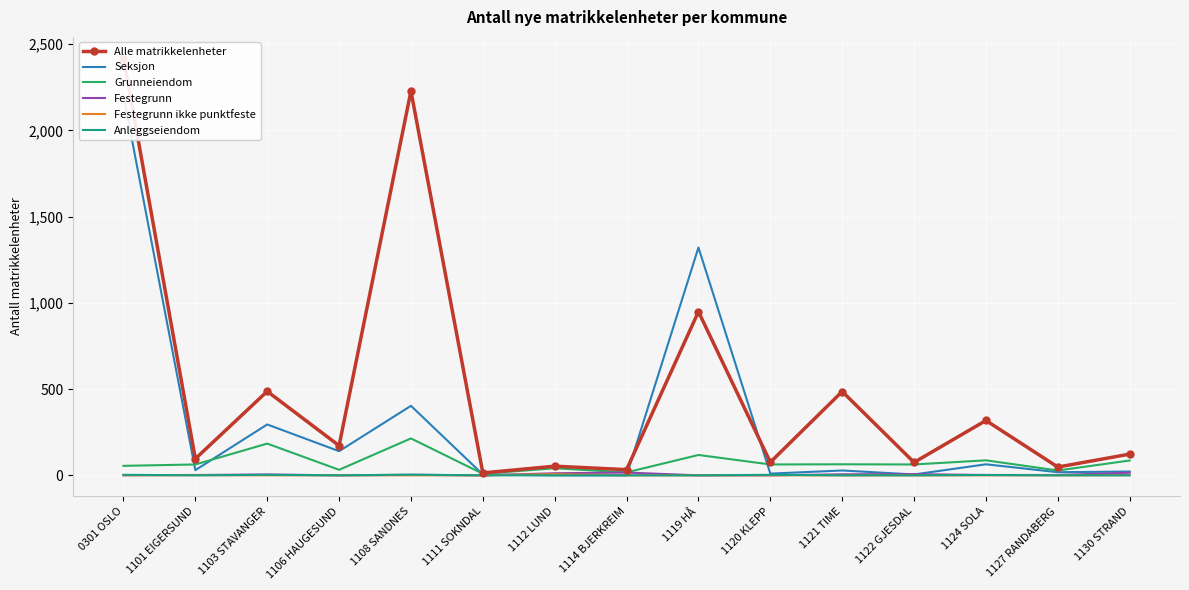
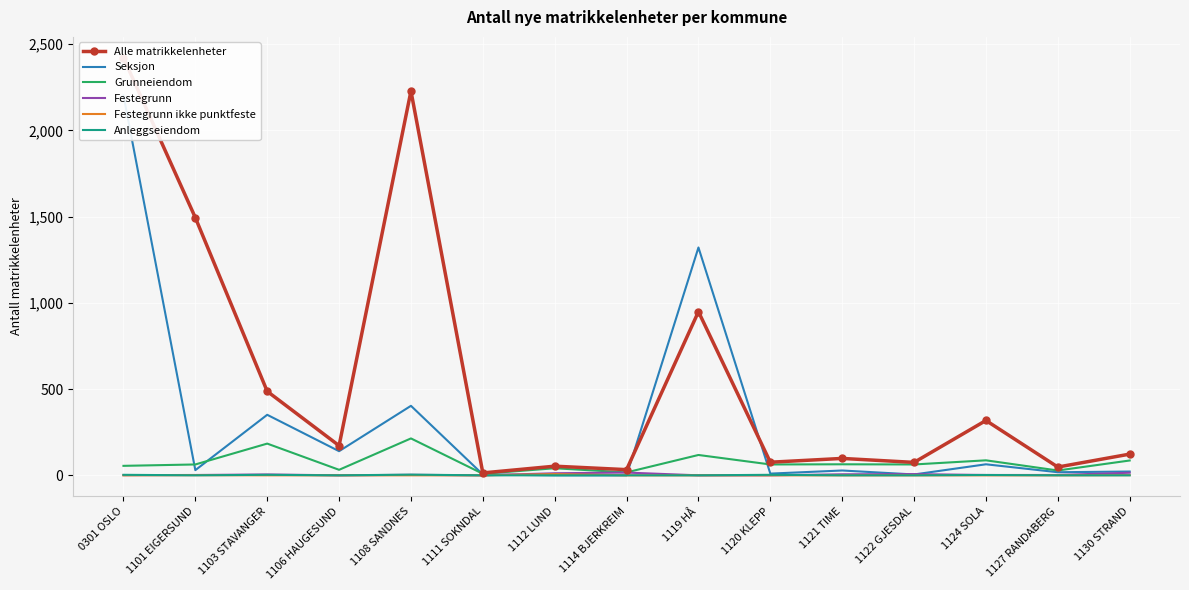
Alle matrikkelenheter, 1101 EIGERSUND: 100 -> 1,490
Seksjon, 1103 STAVANGER: 300 -> 350
Alle matrikkelenheter, 1121 TIME: 490 -> 100
